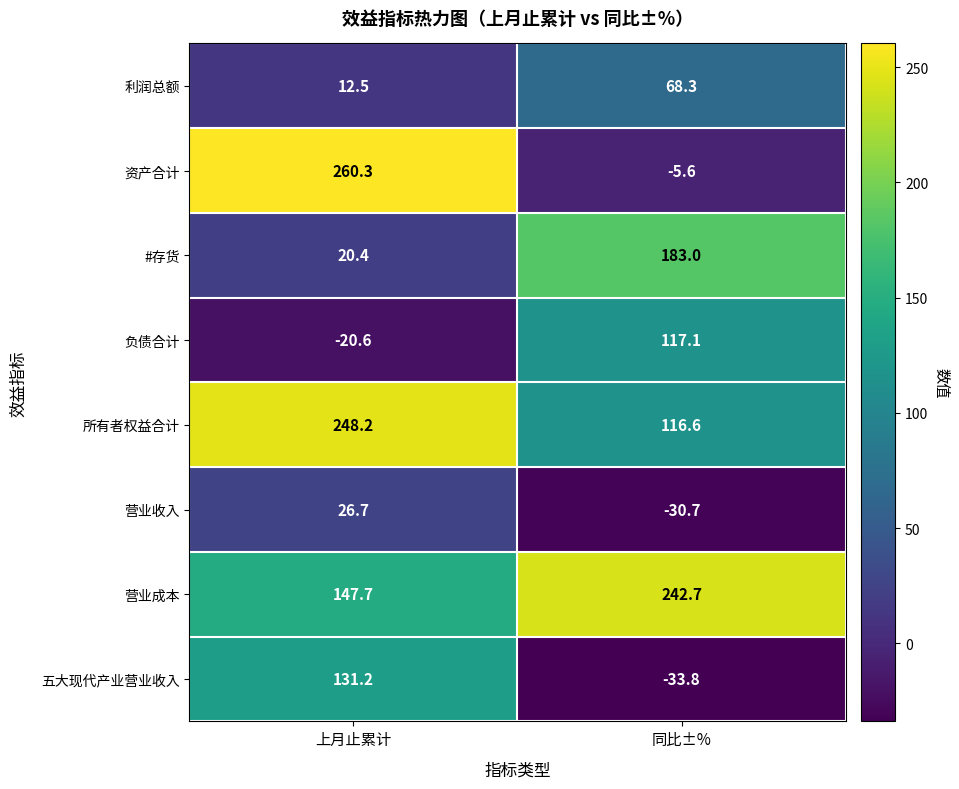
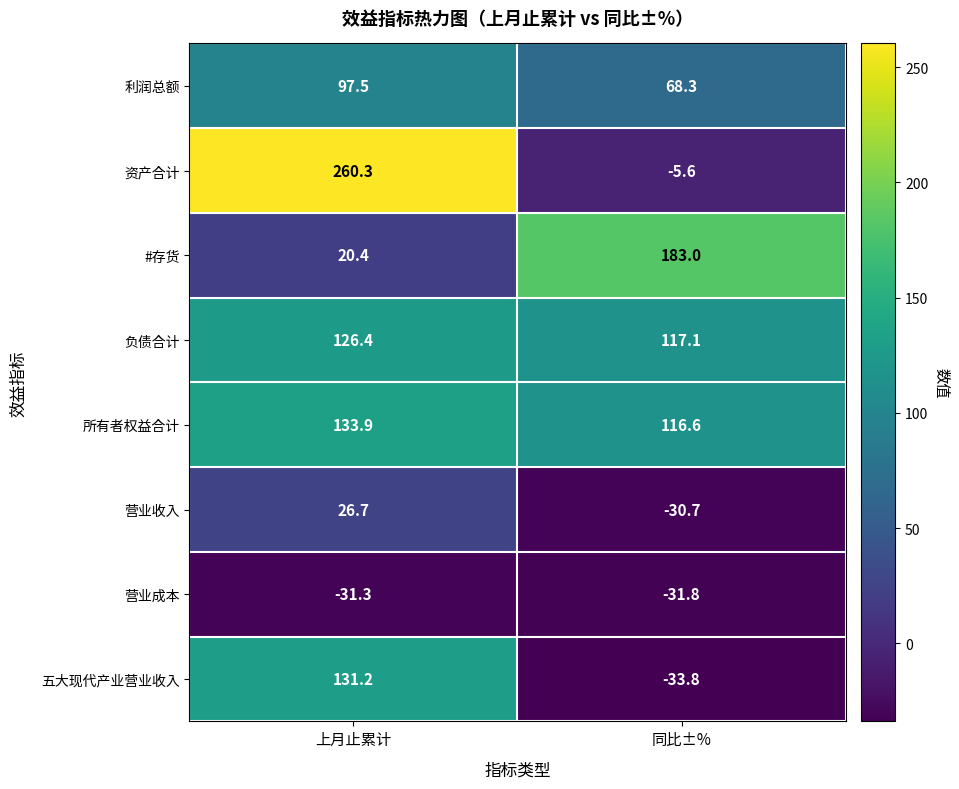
利润总额, 上月止累计: 12.5 -> 97.5
负债合计, 上月止累计: -20.6 -> 126.4
所有者权益合计, 上月止累计: 248.2 -> 133.9
营业成本, 上月止累计: 147.7 -> -31.3
营业成本, 同比±%: 242.7 -> -31.8
